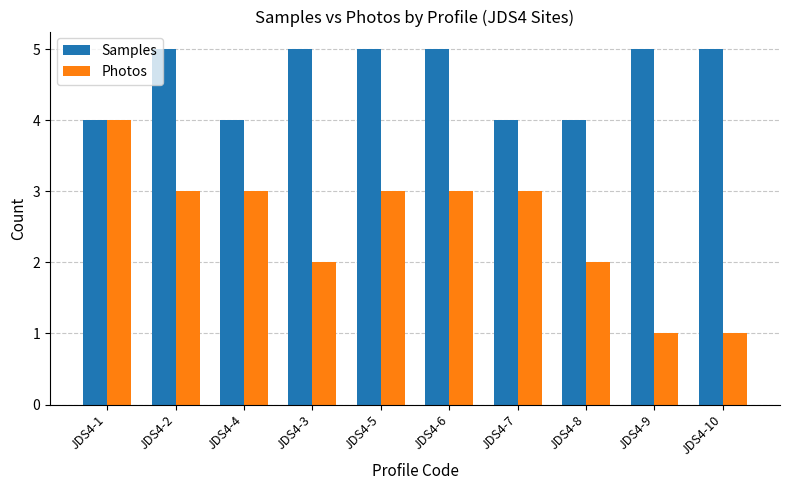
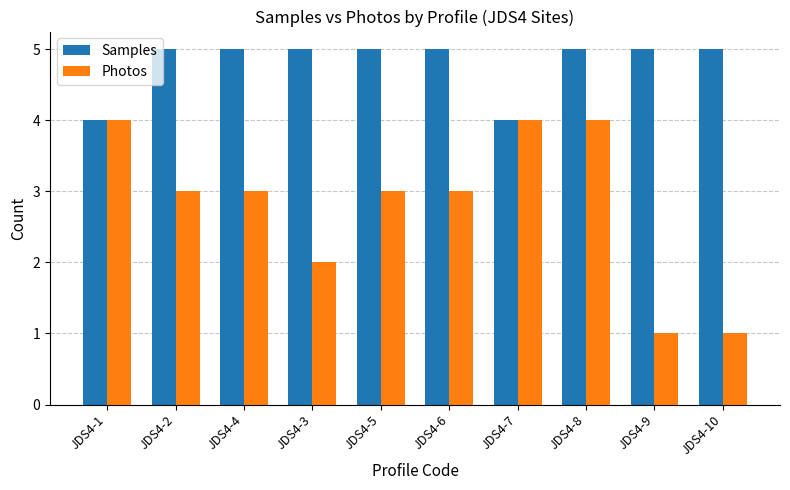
Samples, JDS4-4: 4 -> 5
Photos, JDS4-7: 3 -> 4
Samples, JDS4-8: 4 -> 5
Photos, JDS4-8: 2 -> 4
